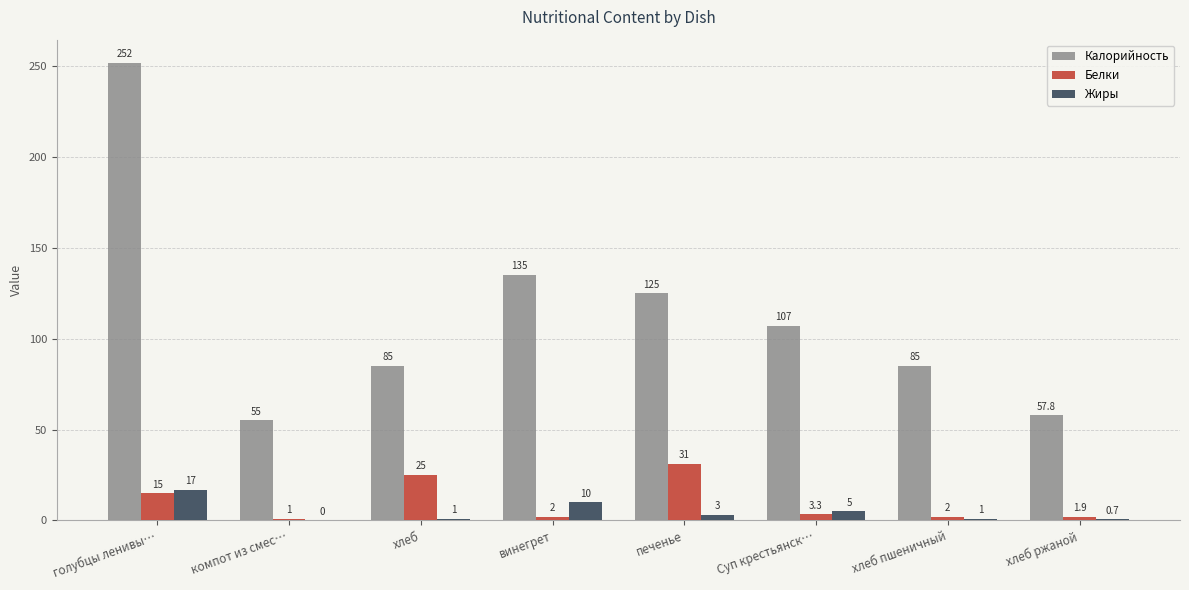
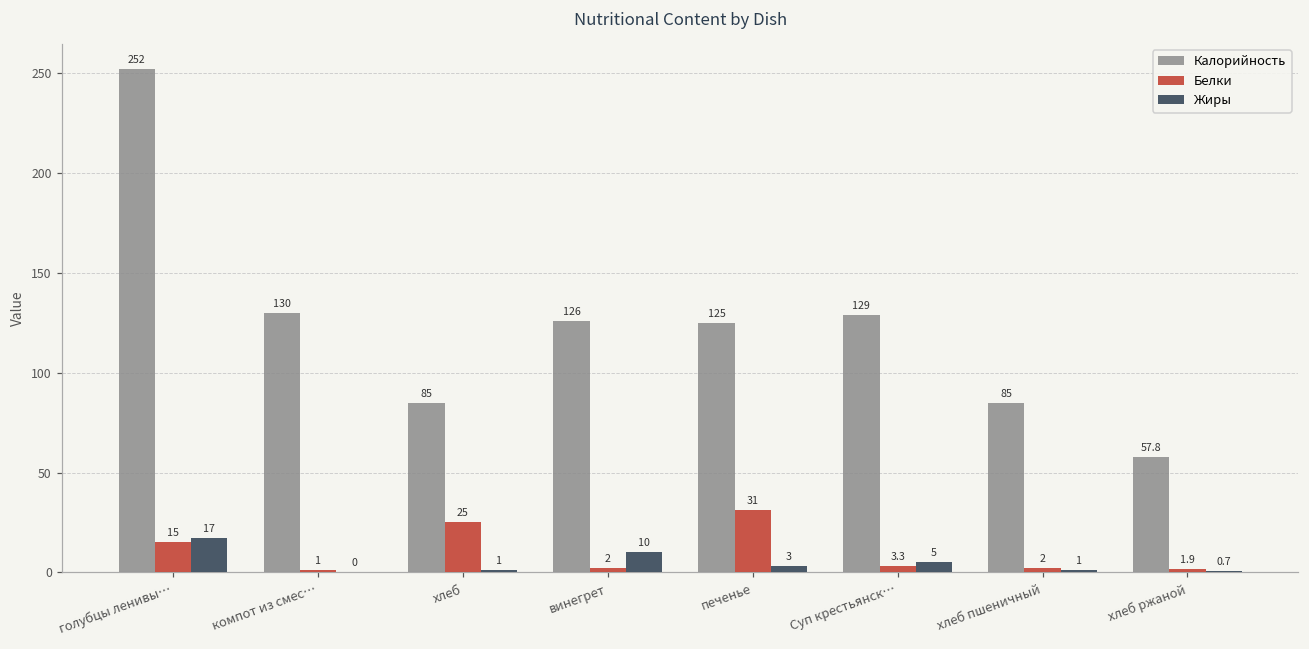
Калорийность, компот из смес…: 55 -> 130
Калорийность, винегрет: 135 -> 126
Калорийность, Суп крестьянск…: 107 -> 129
